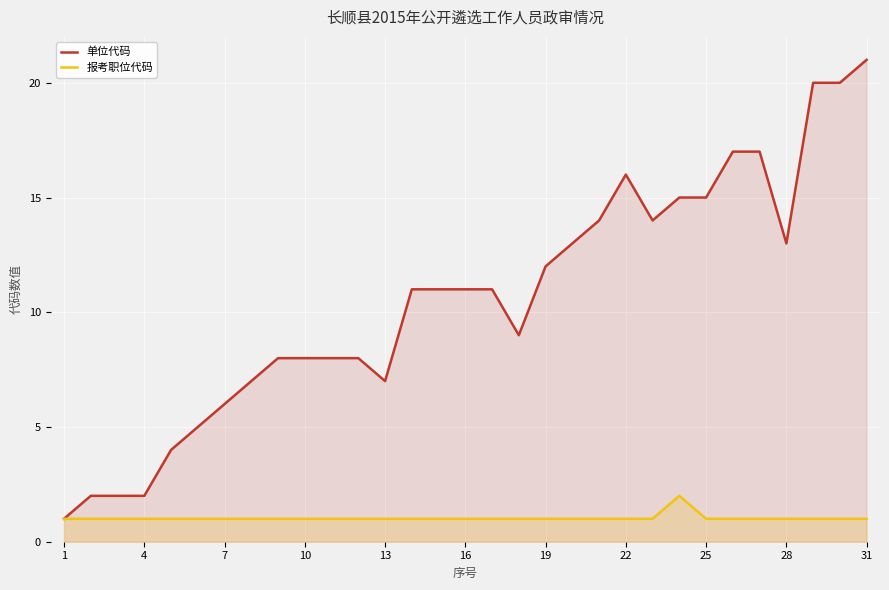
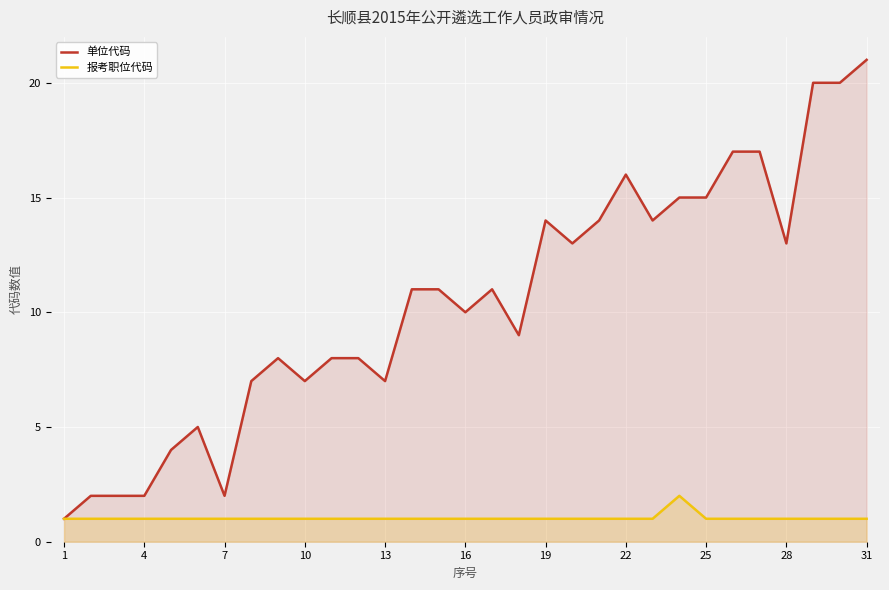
单位代码, 7: 6 -> 2
单位代码, 10: 8 -> 7
单位代码, 16: 11 -> 10
单位代码, 19: 12 -> 14
